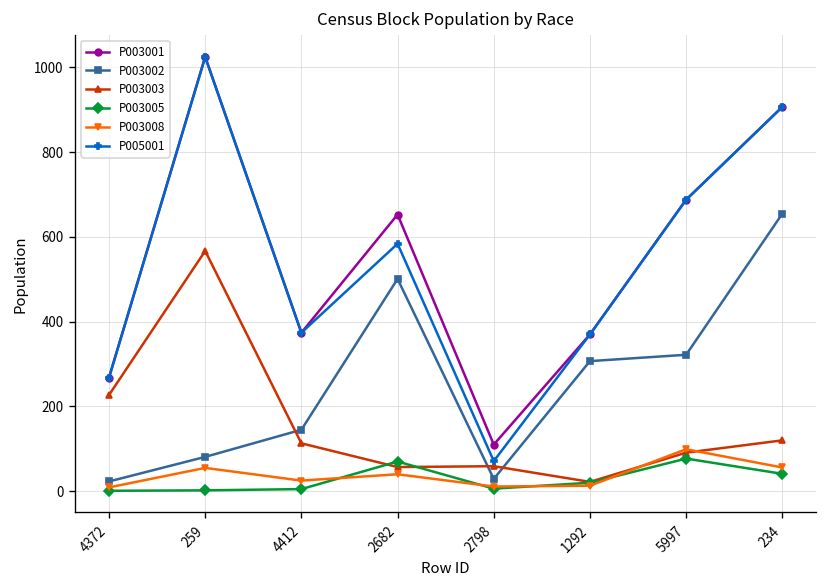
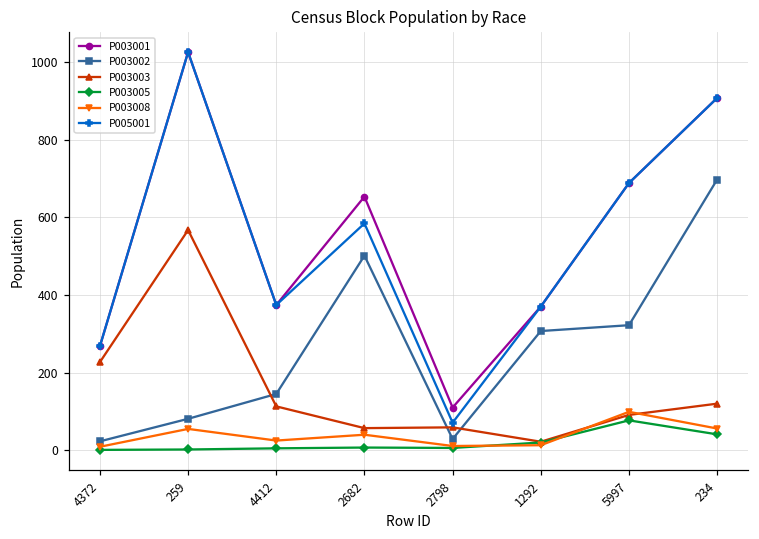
P003005, 2682: 70 -> 10
P003002, 234: 660 -> 700
